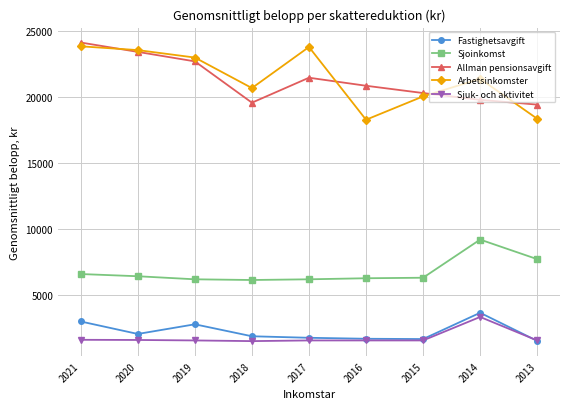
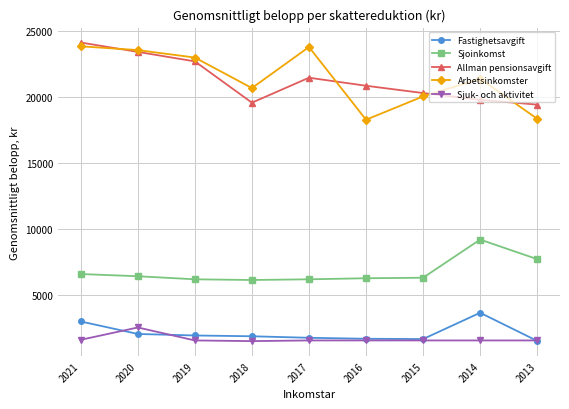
Sjuk- och aktivitet, 2020: 1600 -> 2500
Fastighetsavgift, 2019: 2800 -> 1900
Sjuk- och aktivitet, 2014: 3300 -> 1500
